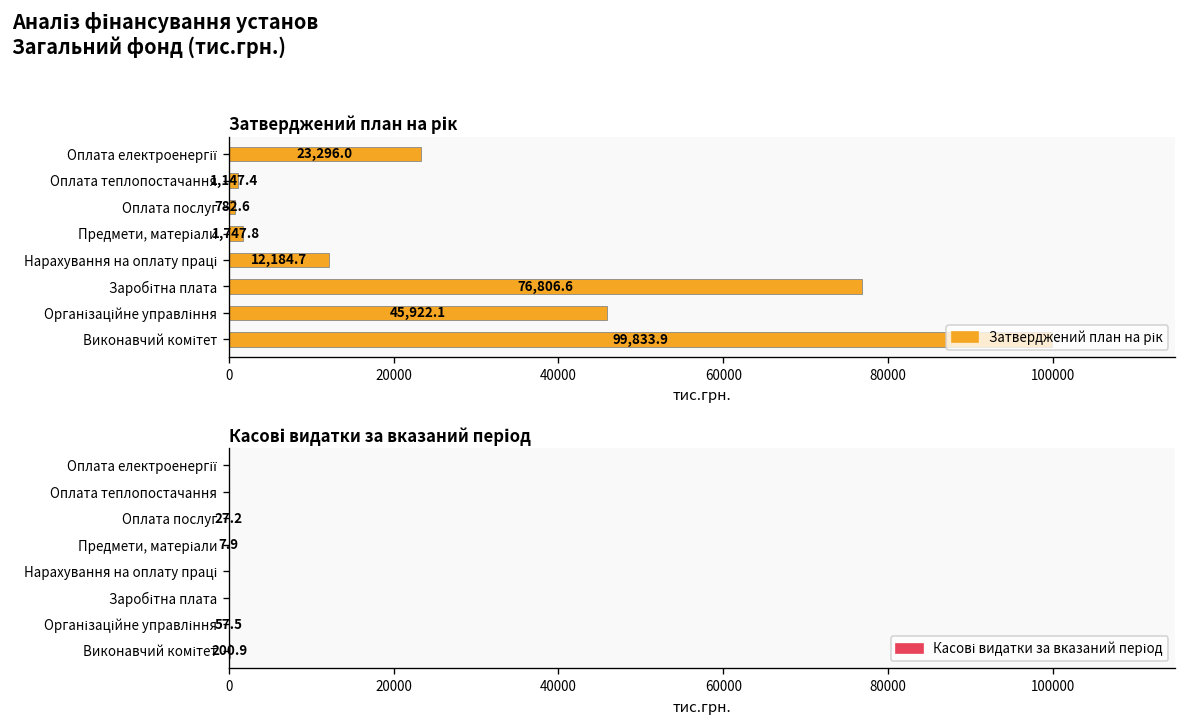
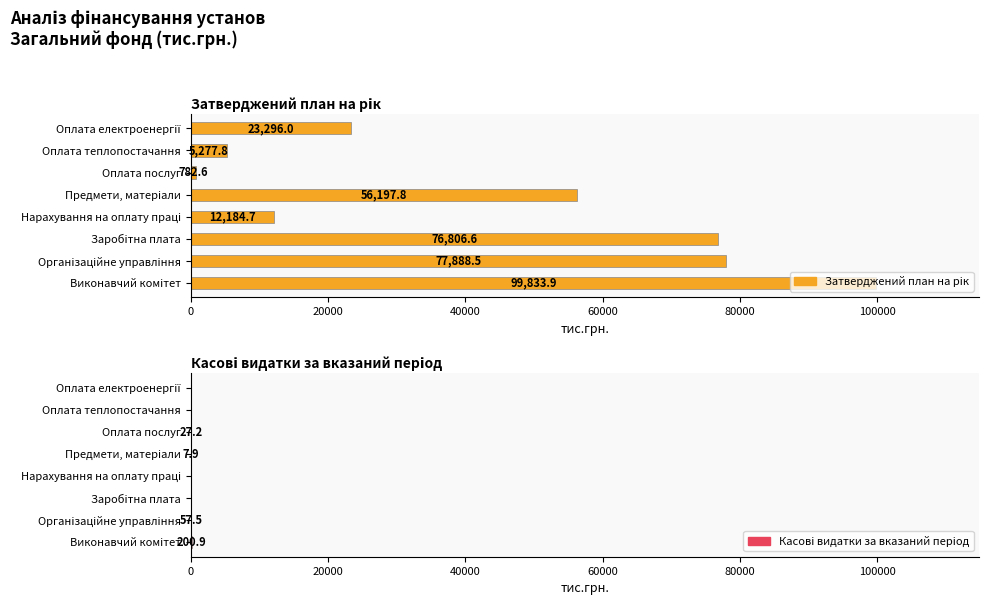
Затверджений план на рік, Оплата теплопостачання: 1,147.4 -> 5,277.8
Затверджений план на рік, Предмети, матеріали: 1,747.8 -> 56,197.8
Затверджений план на рік, Організаційне управління: 45,922.1 -> 77,888.5
